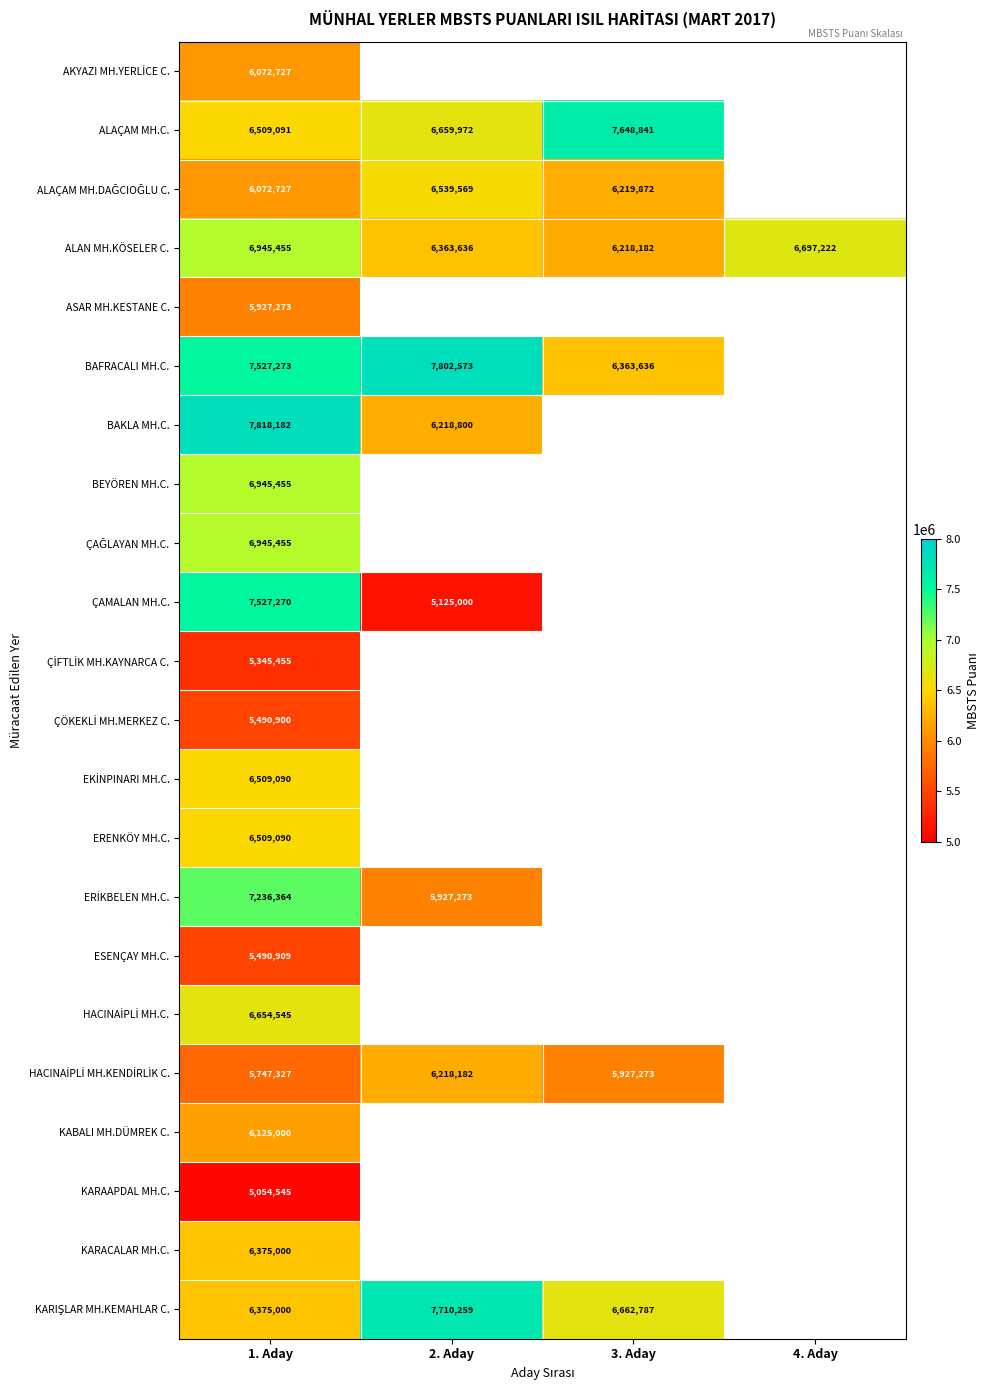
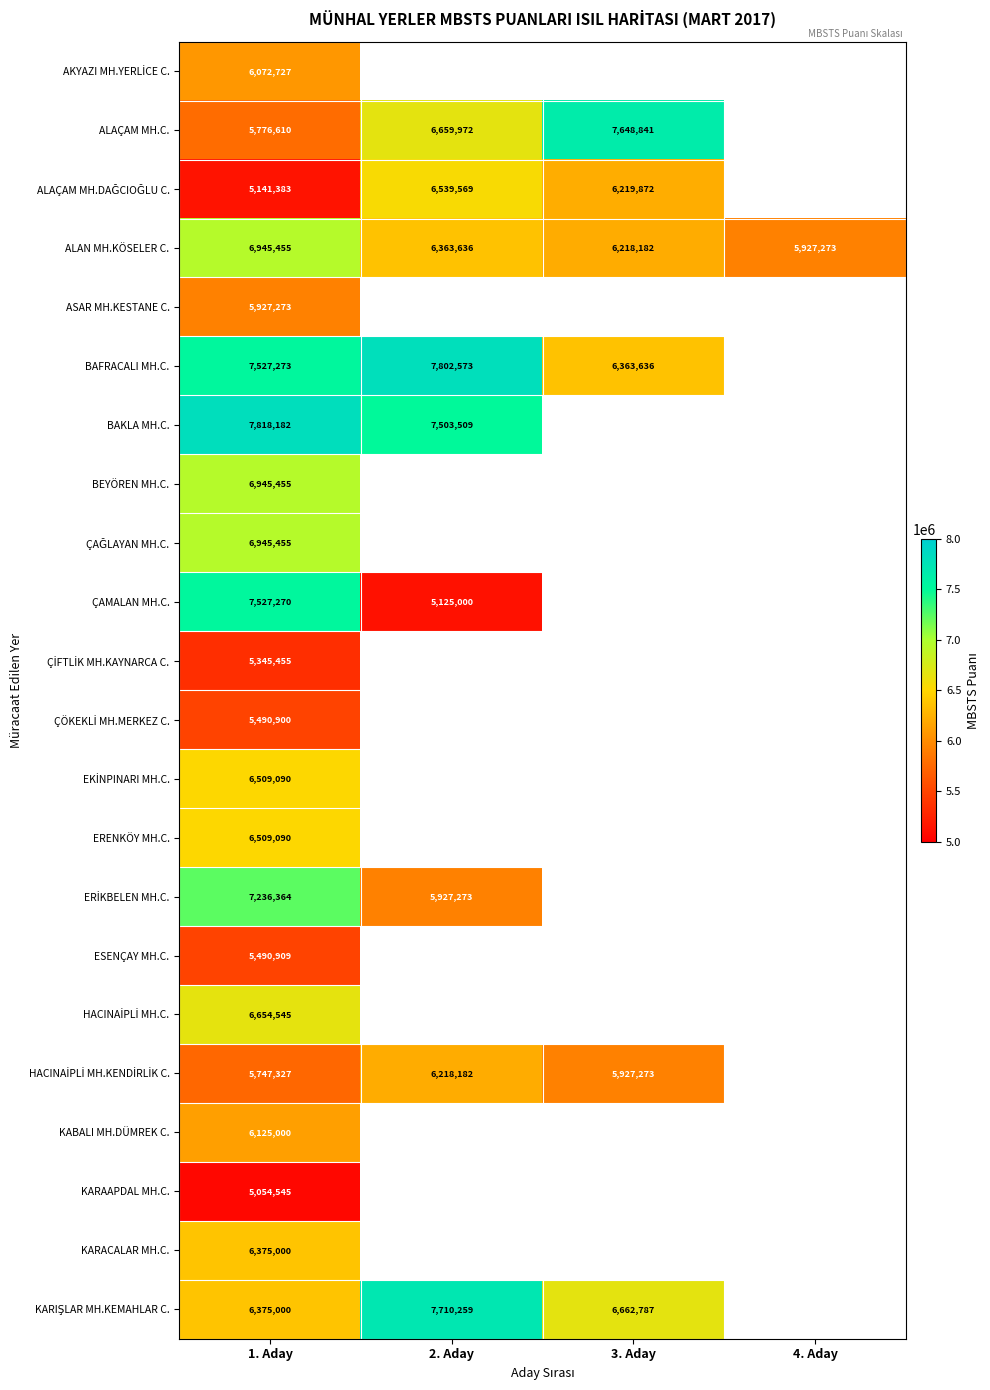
ALAÇAM MH.C., 1. Aday: 6,509,091 -> 5,776,610
ALAÇAM MH.DAĞCIOĞLU C., 1. Aday: 6,072,727 -> 5,141,383
ALAN MH.KÖSELER C., 4. Aday: 6,697,222 -> 5,927,273
BAKLA MH.C., 2. Aday: 6,218,800 -> 7,503,509
